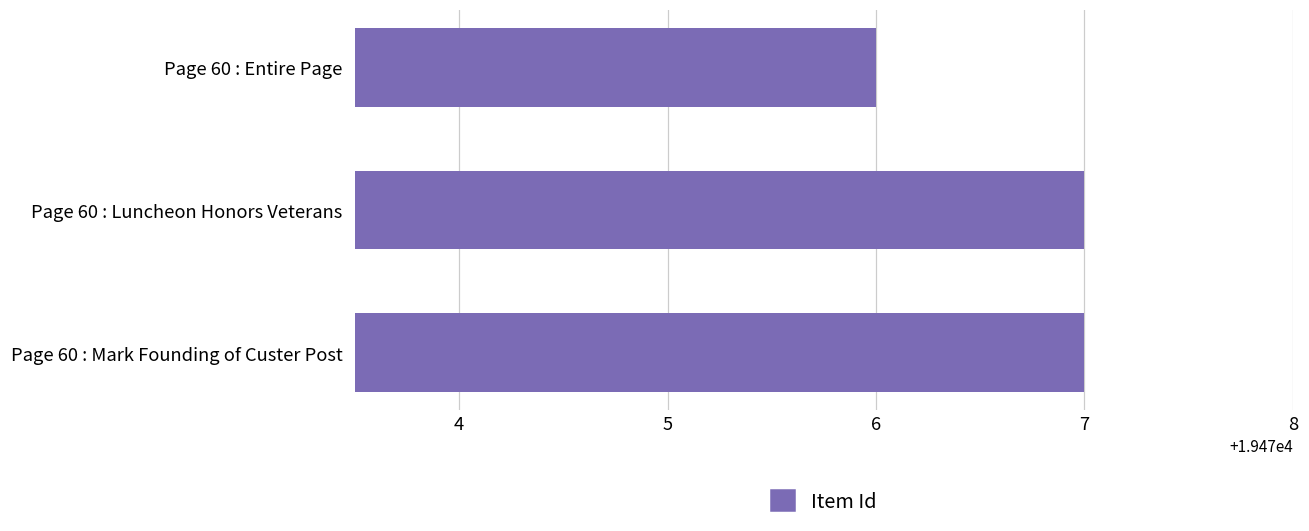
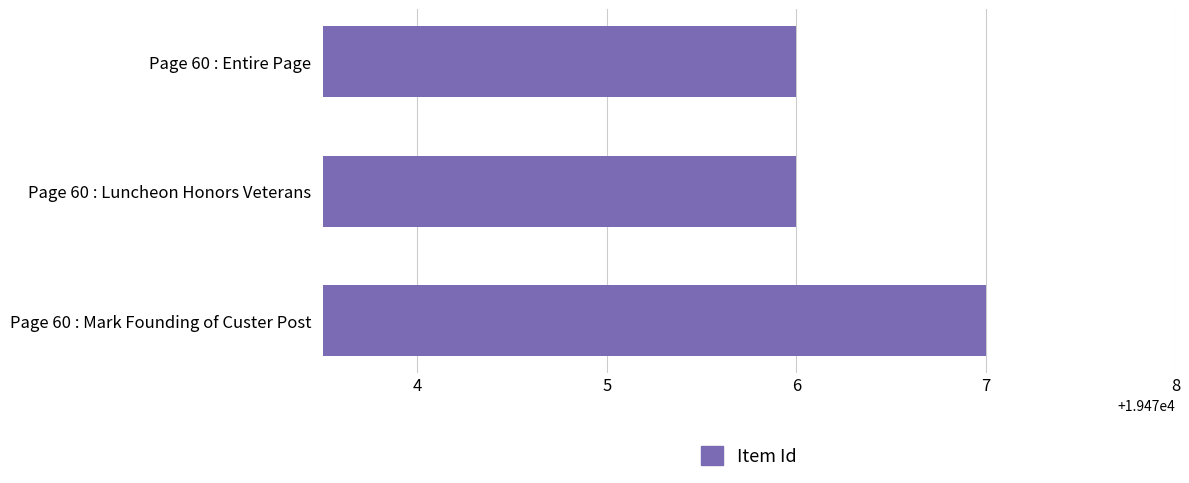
Page 60 : Luncheon Honors Veterans: 19477 -> 19476
